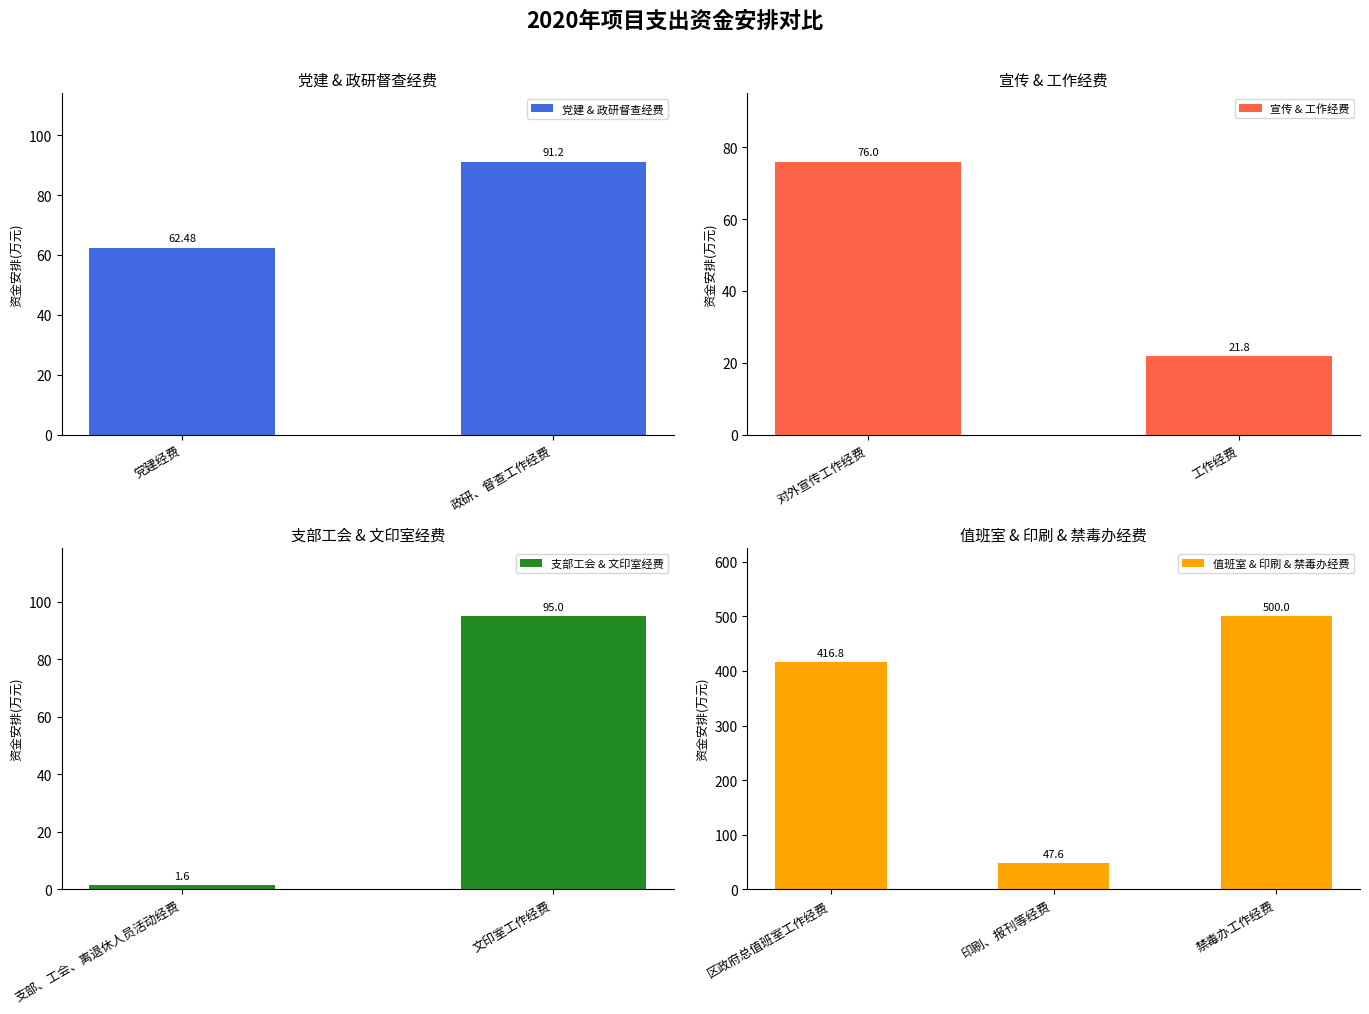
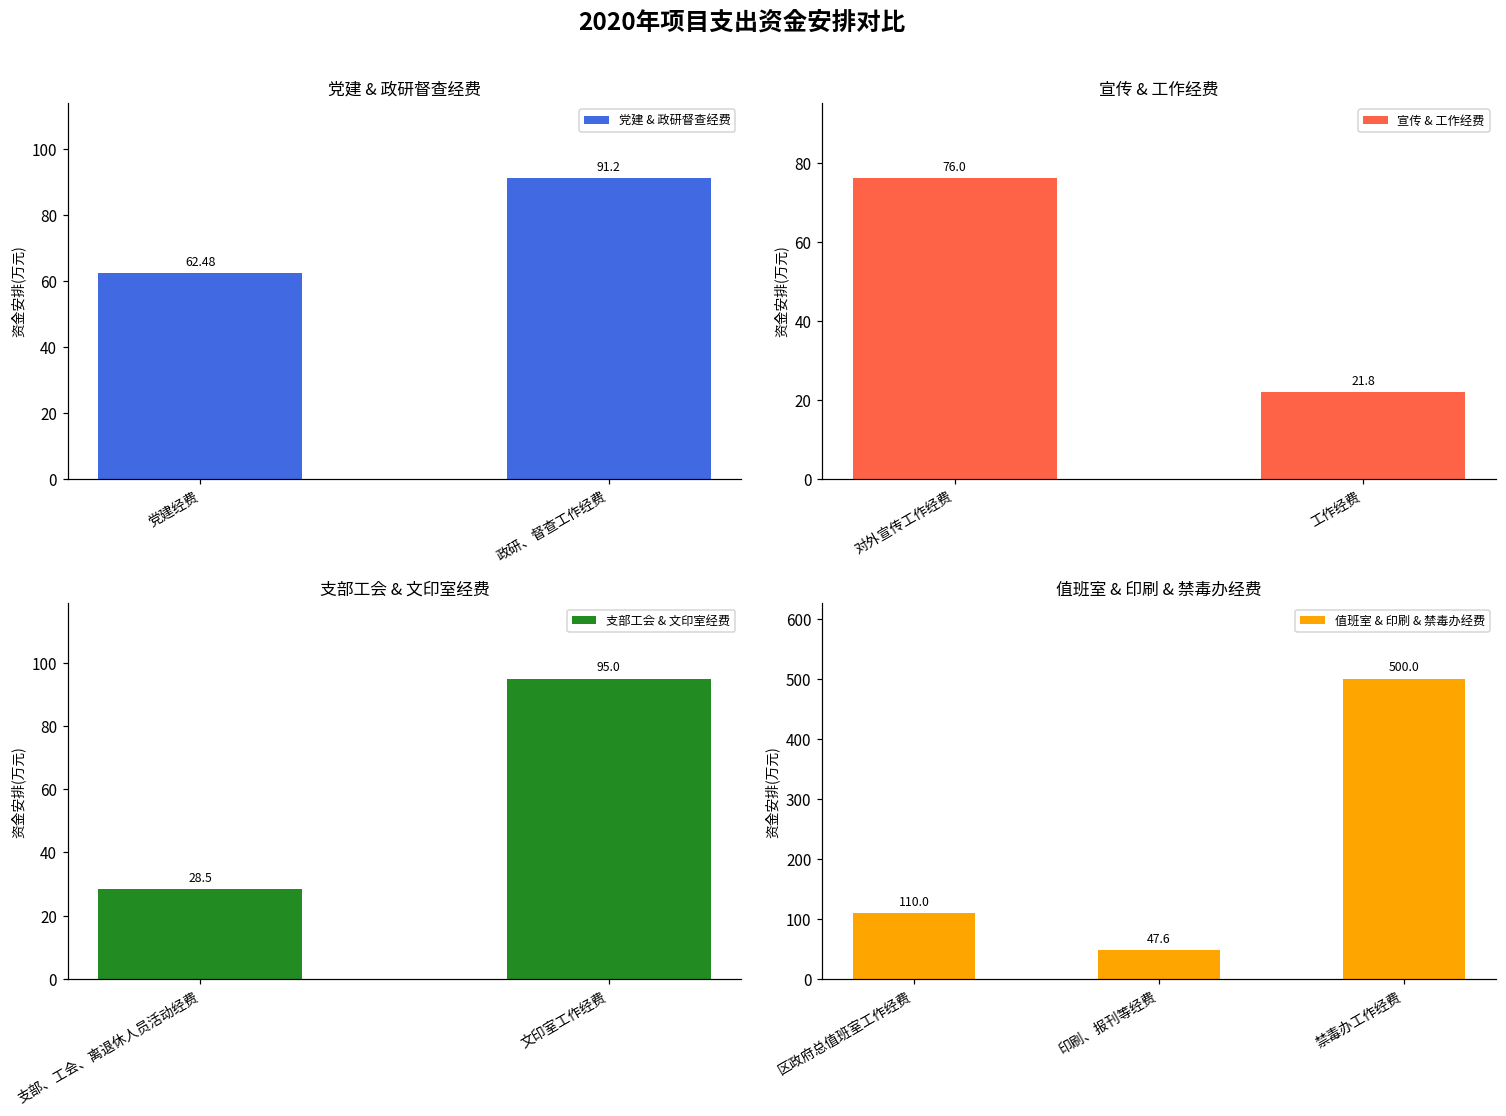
支部工会 & 文印室经费, 支部、工会、离退休人员活动经费: 1.6 -> 28.5
值班室 & 印刷 & 禁毒办经费, 区政府总值班室工作经费: 416.8 -> 110.0
